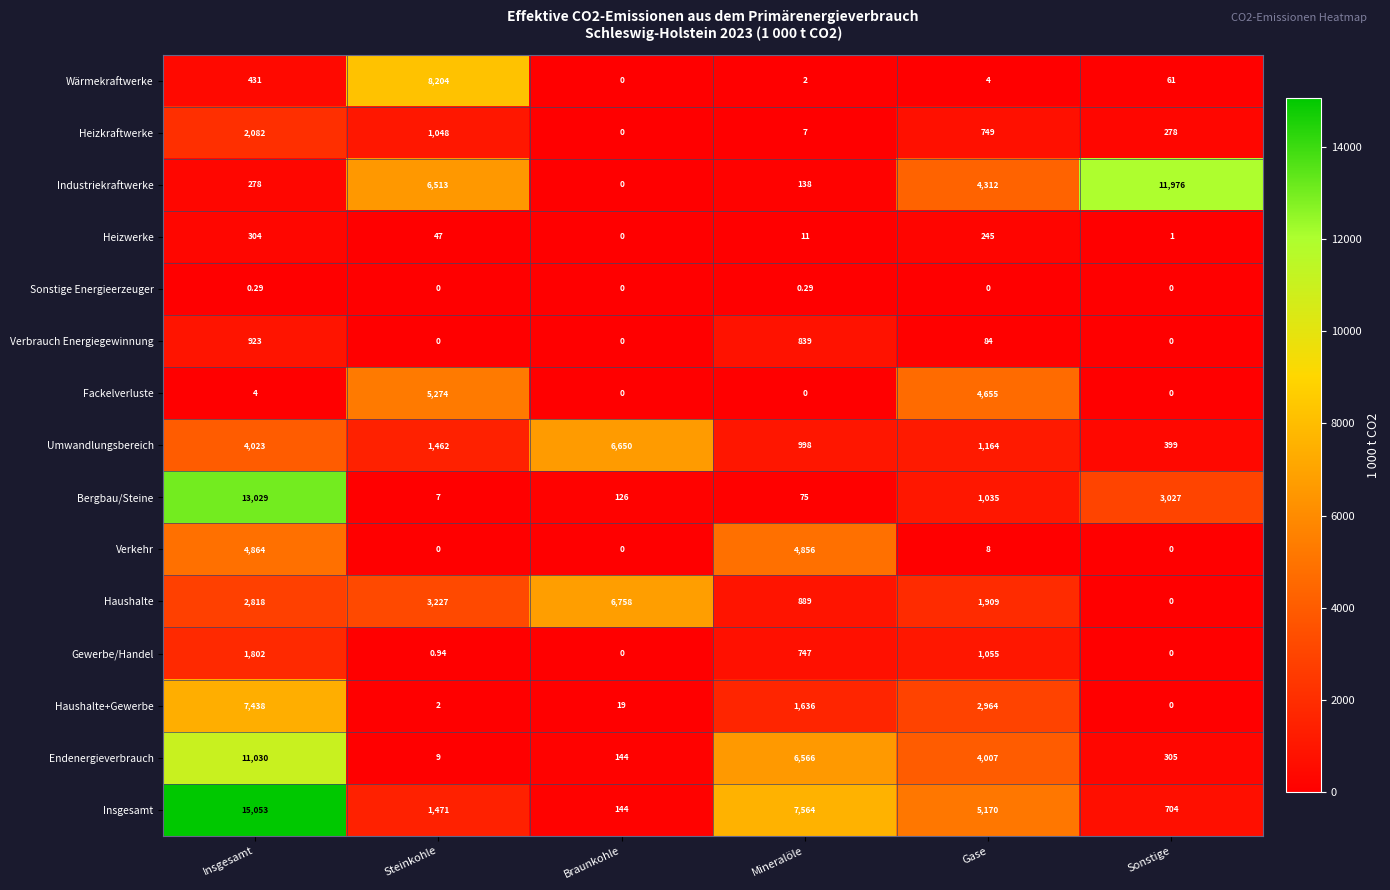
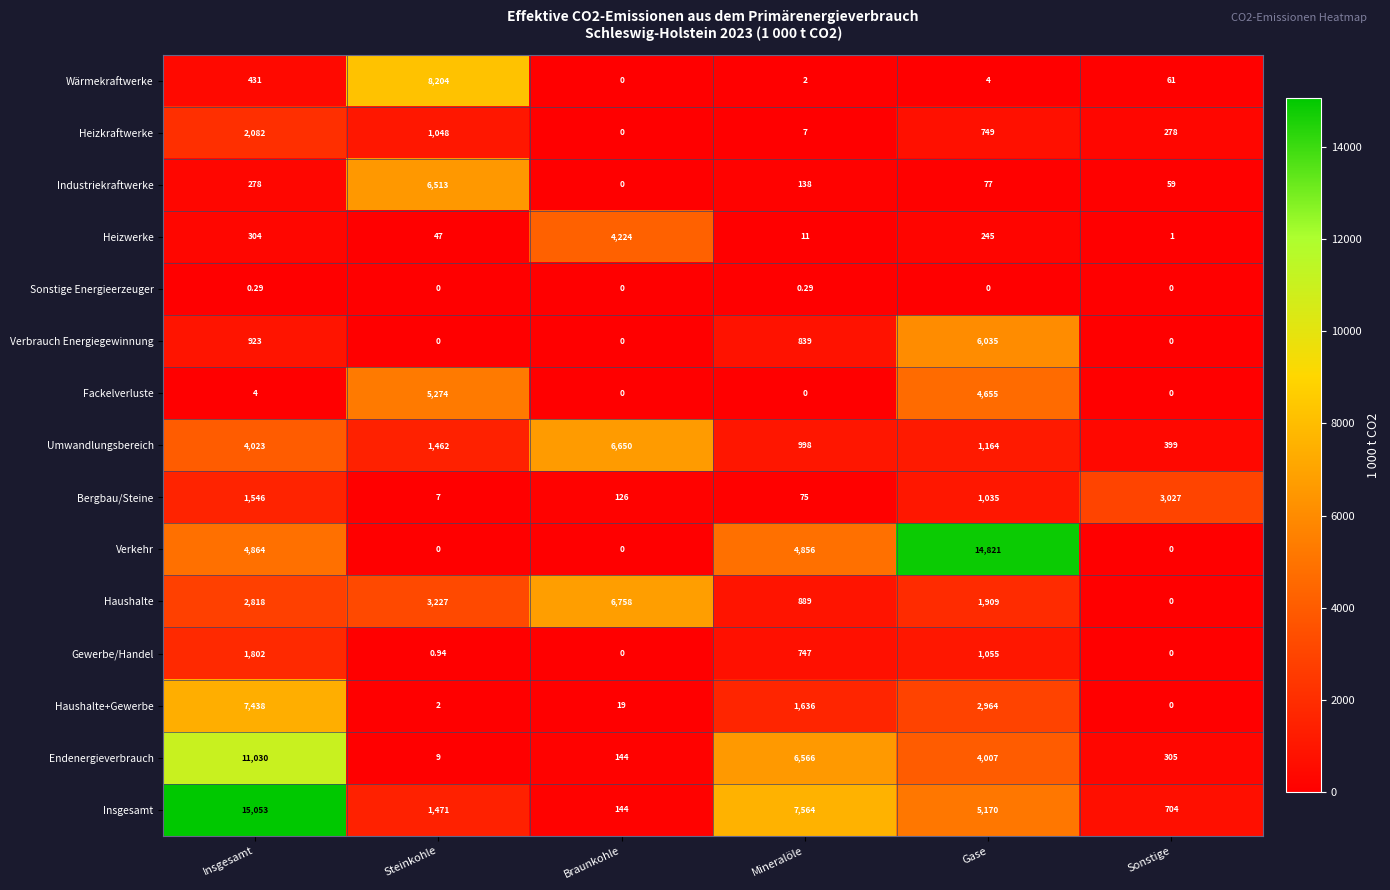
Industriekraftwerke, Gase: 4,312 -> 77
Industriekraftwerke, Sonstige: 11,976 -> 59
Heizwerke, Braunkohle: 0 -> 4,224
Verbrauch Energiegewinnung, Gase: 84 -> 6,035
Bergbau/Steine, Insgesamt: 13,029 -> 1,546
Verkehr, Gase: 8 -> 14,821
